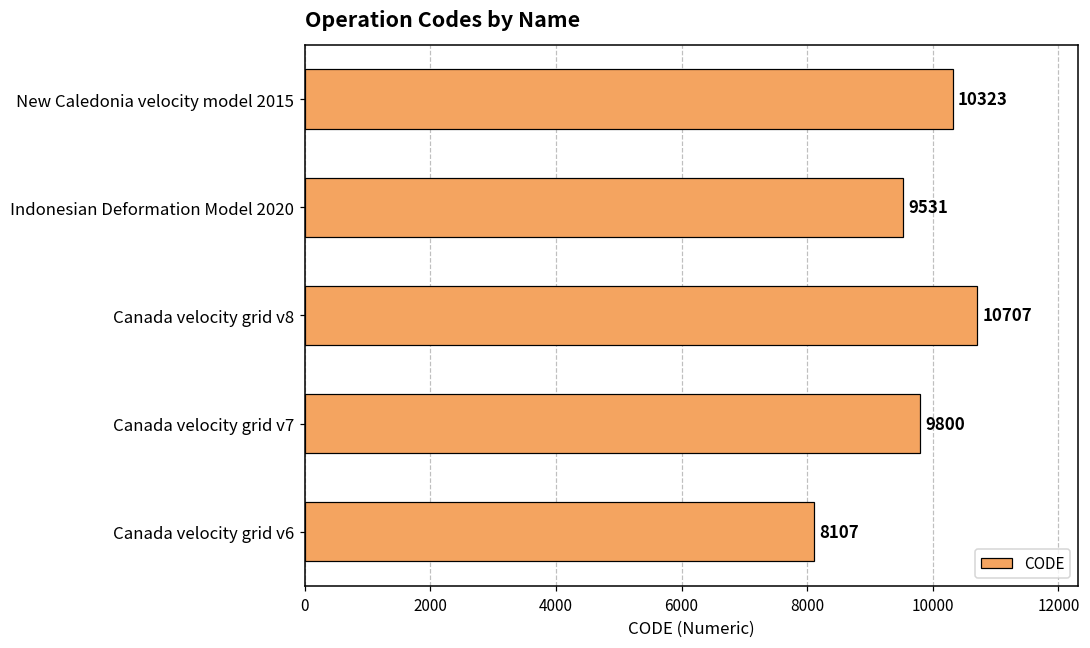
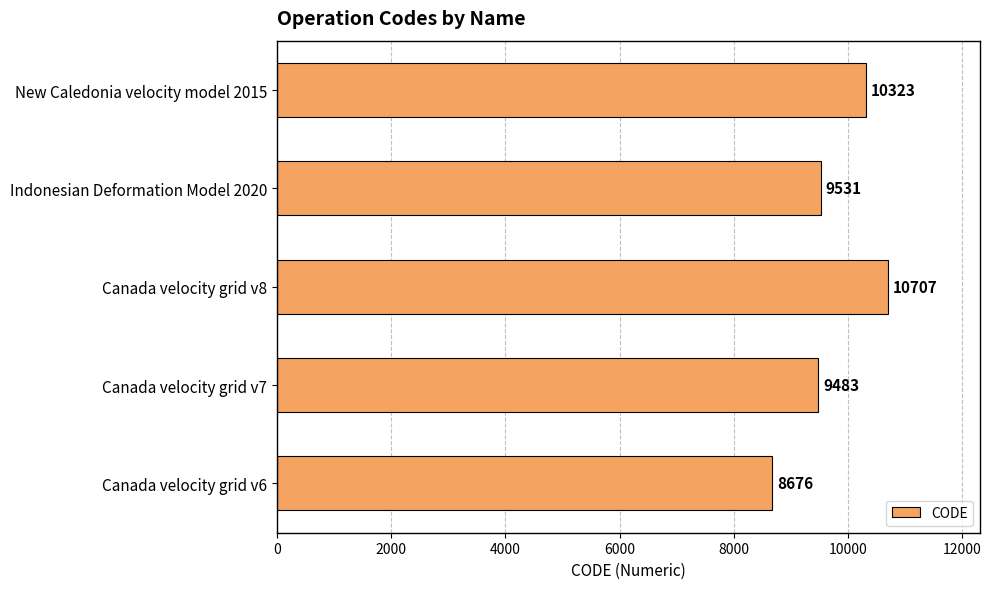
Canada velocity grid v7: 9800 -> 9483
Canada velocity grid v6: 8107 -> 8676
